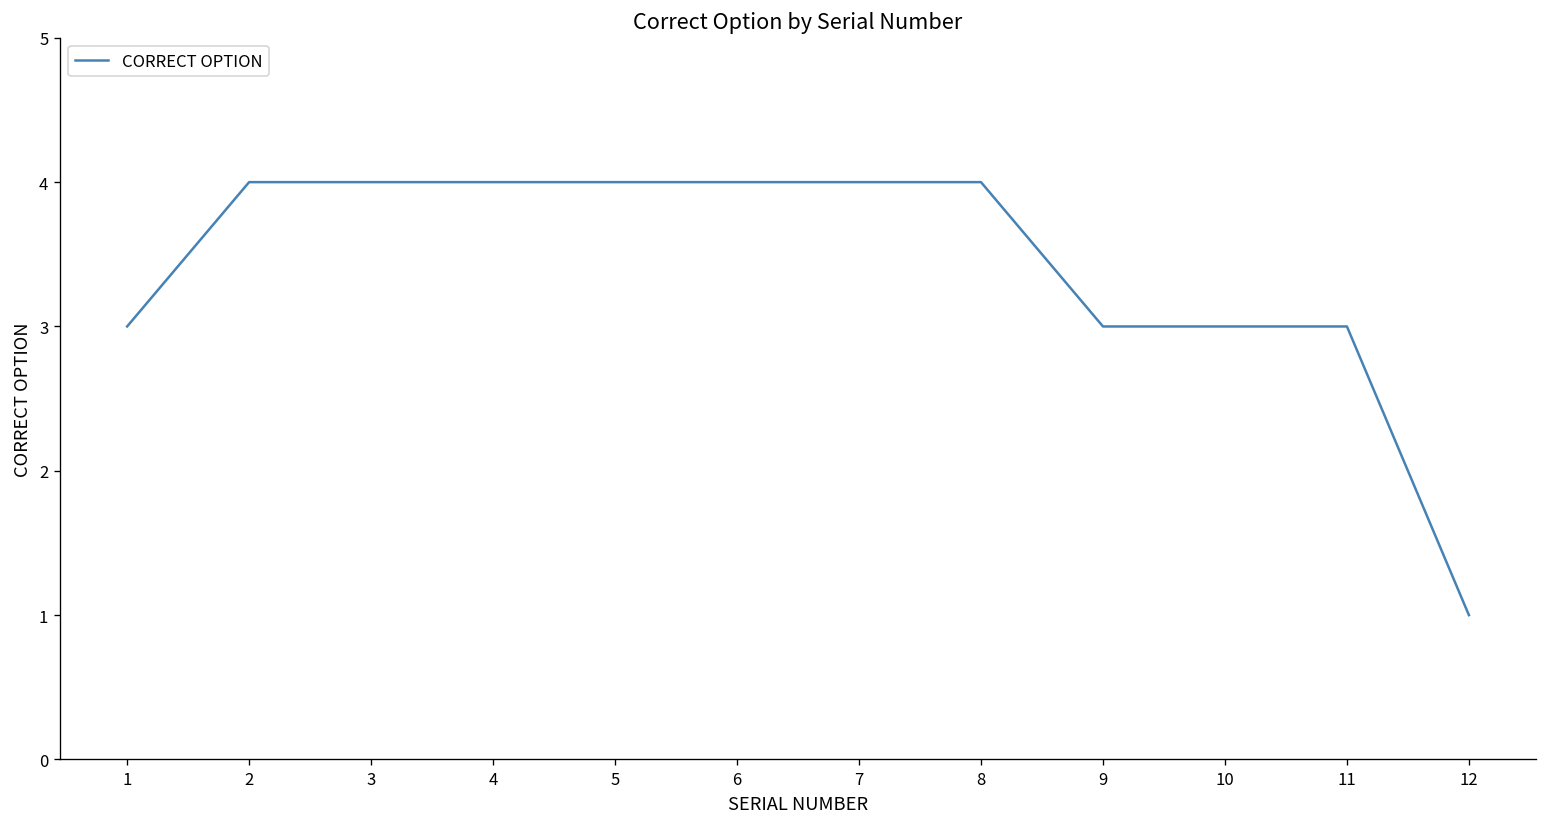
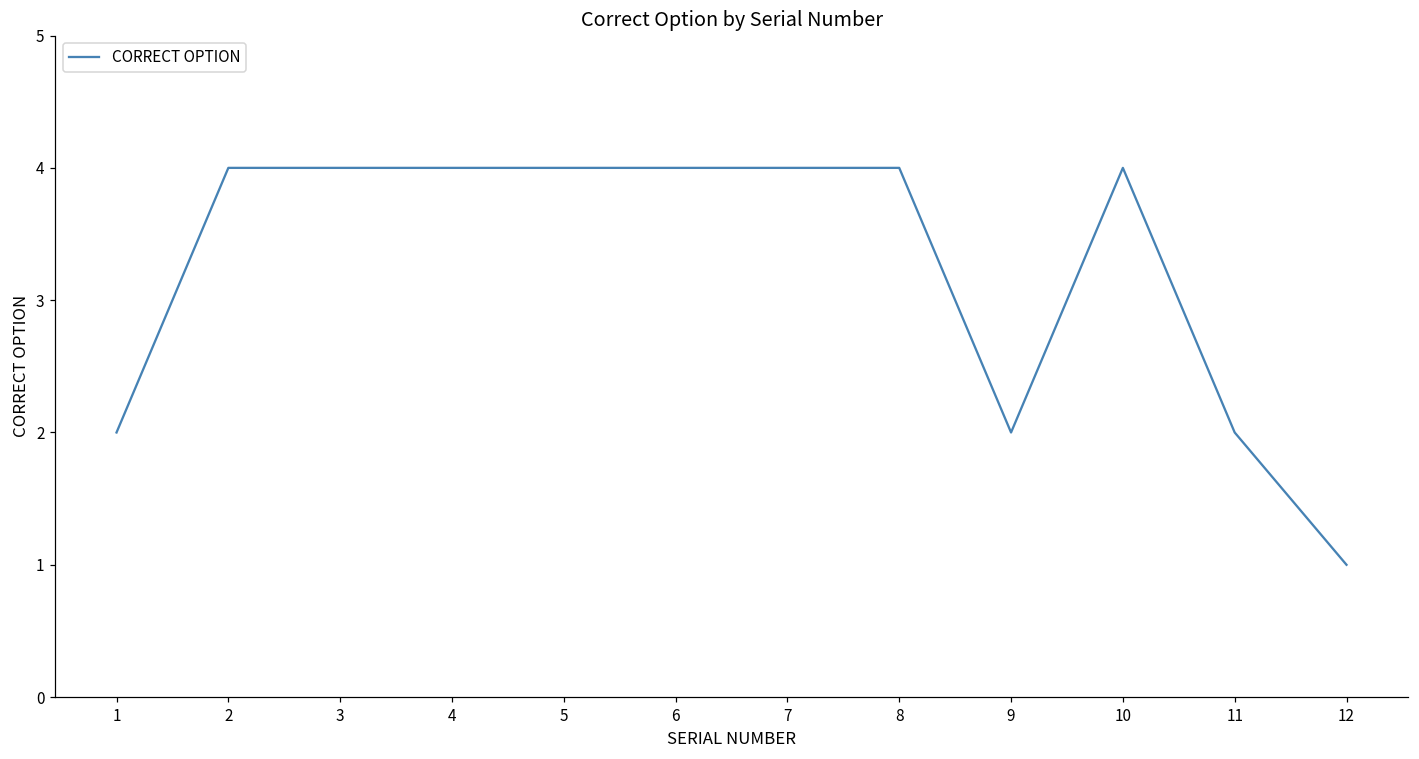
1: 3 -> 2
9: 3 -> 2
10: 3 -> 4
11: 3 -> 2
